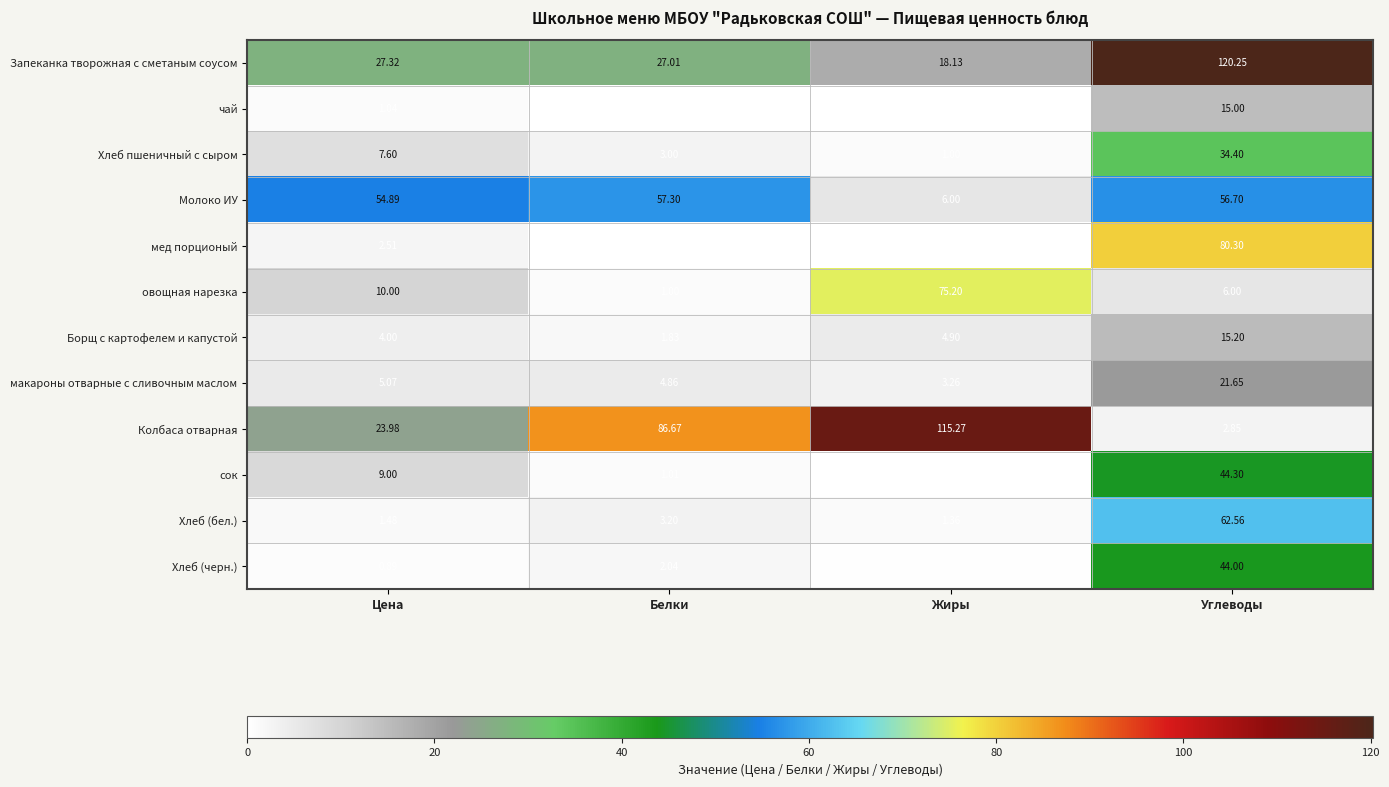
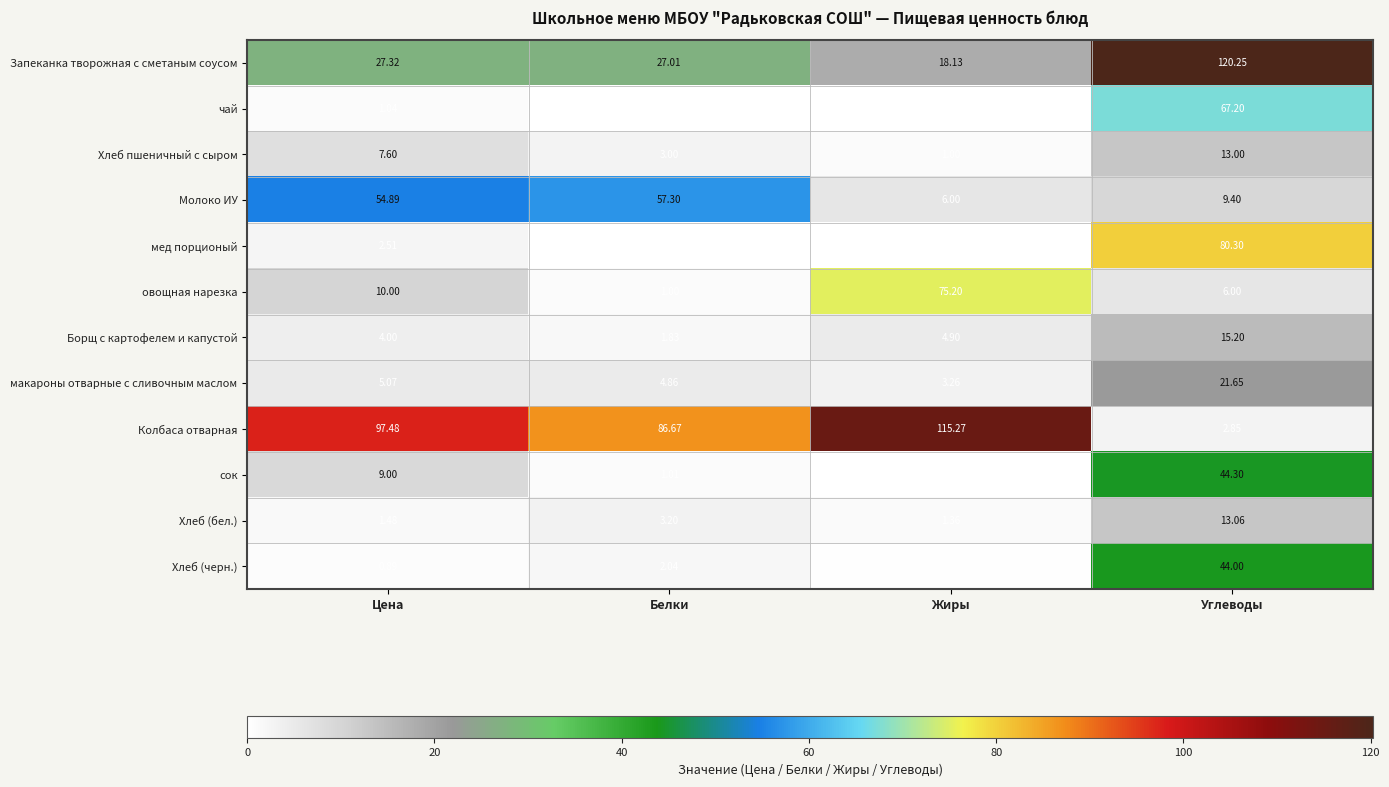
чай, Углеводы: 15.00 -> 67.20
Хлеб пшеничный с сыром, Углеводы: 34.40 -> 13.00
Молоко ИУ, Углеводы: 56.70 -> 9.40
Колбаса отварная, Цена: 23.98 -> 97.48
Хлеб (бел.), Углеводы: 62.56 -> 13.06
